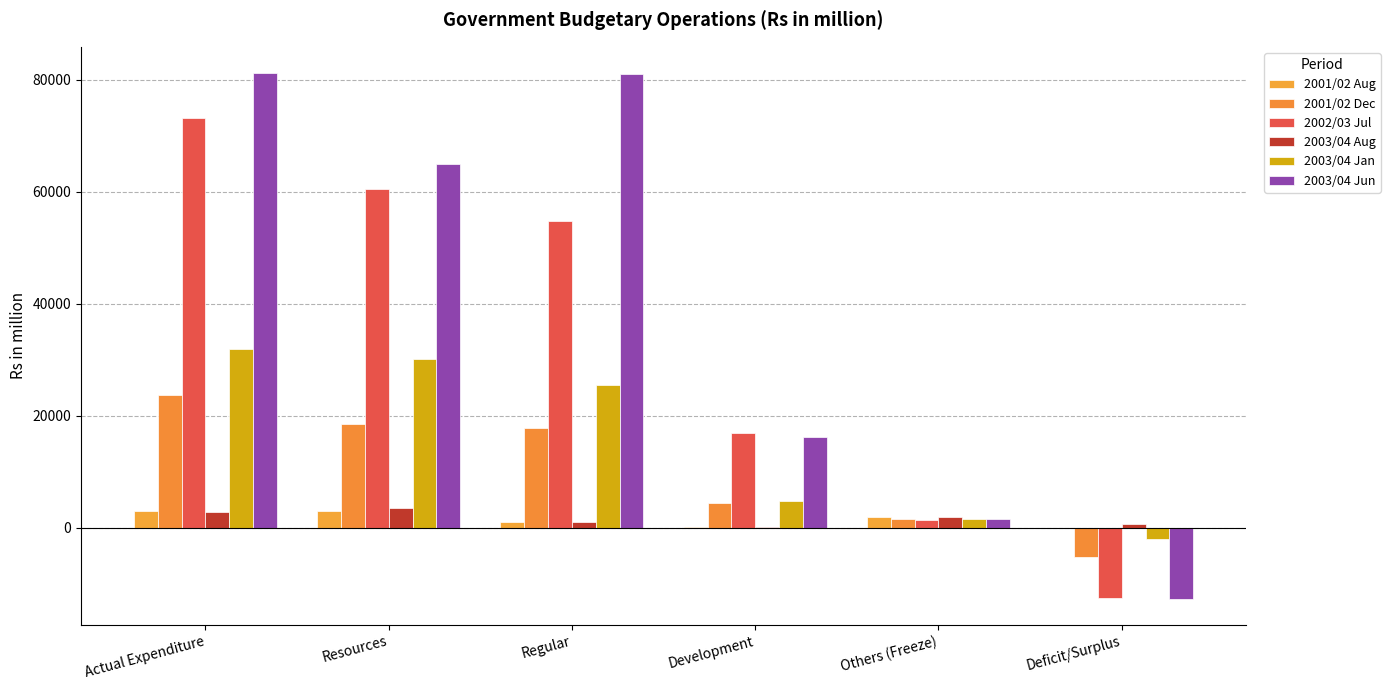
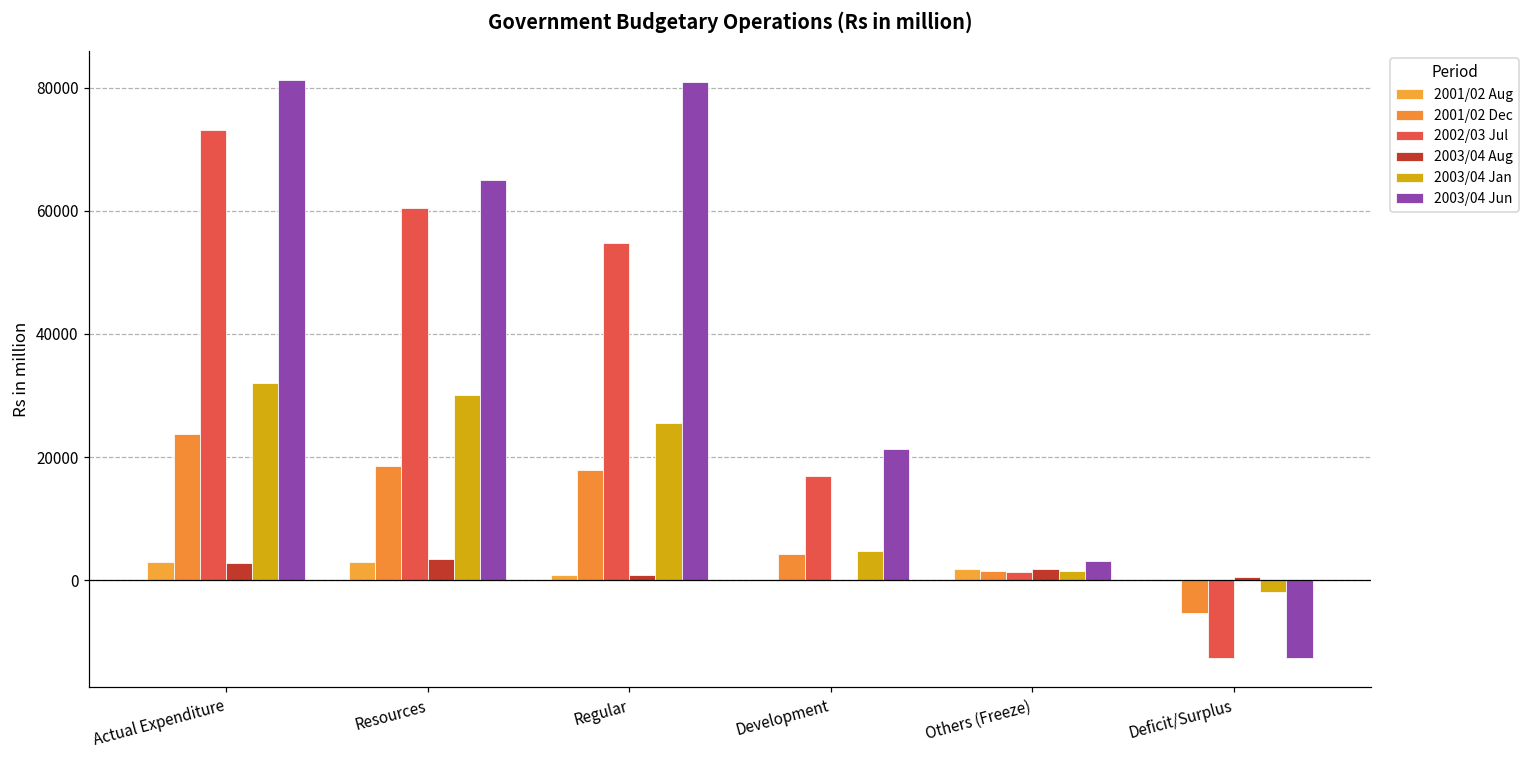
2003/04 Jun, Development: 16000 -> 21000
2003/04 Jun, Others (Freeze): 2000 -> 3000
